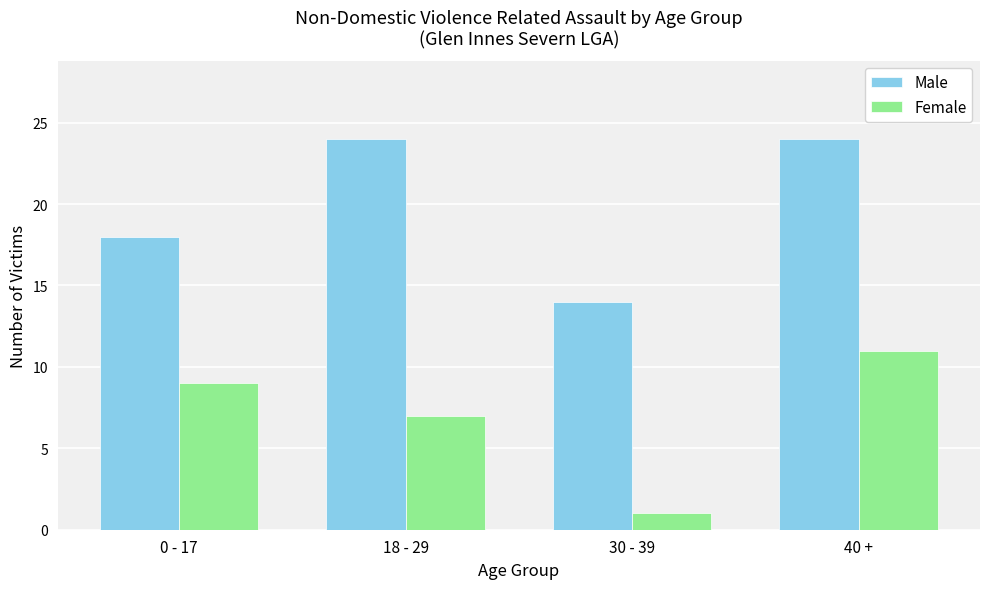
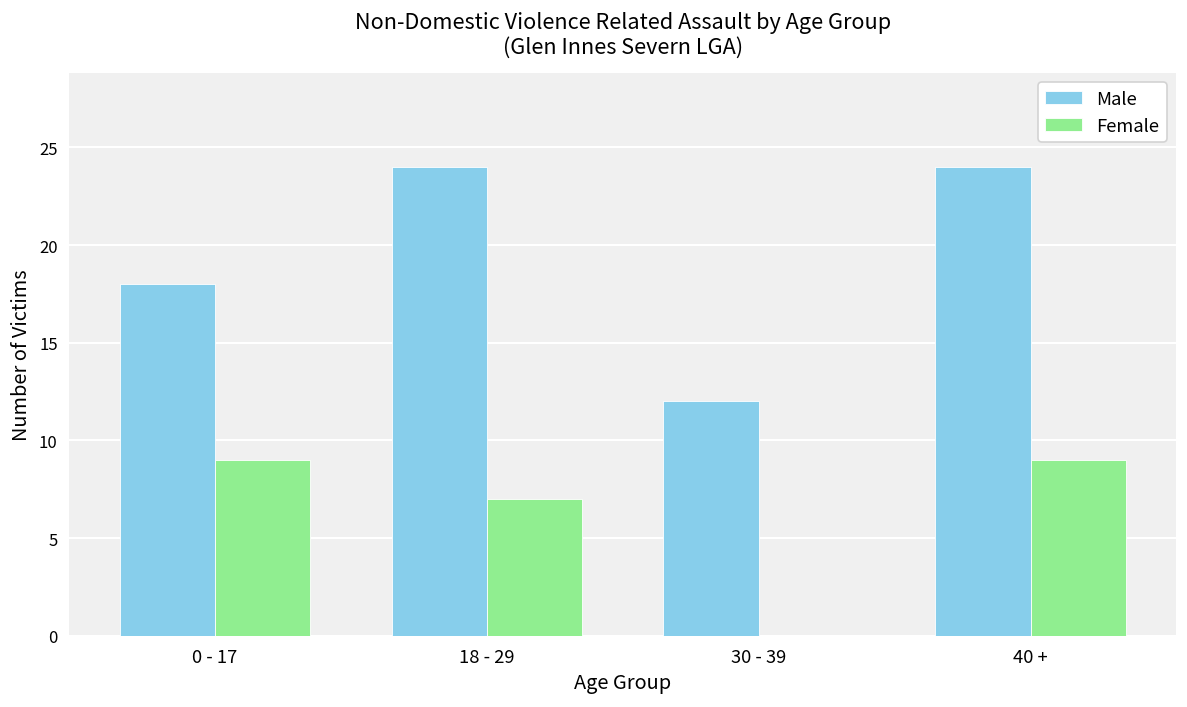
Male, 30 - 39: 14 -> 12
Female, 30 - 39: 1 -> 0
Female, 40 +: 11 -> 9
